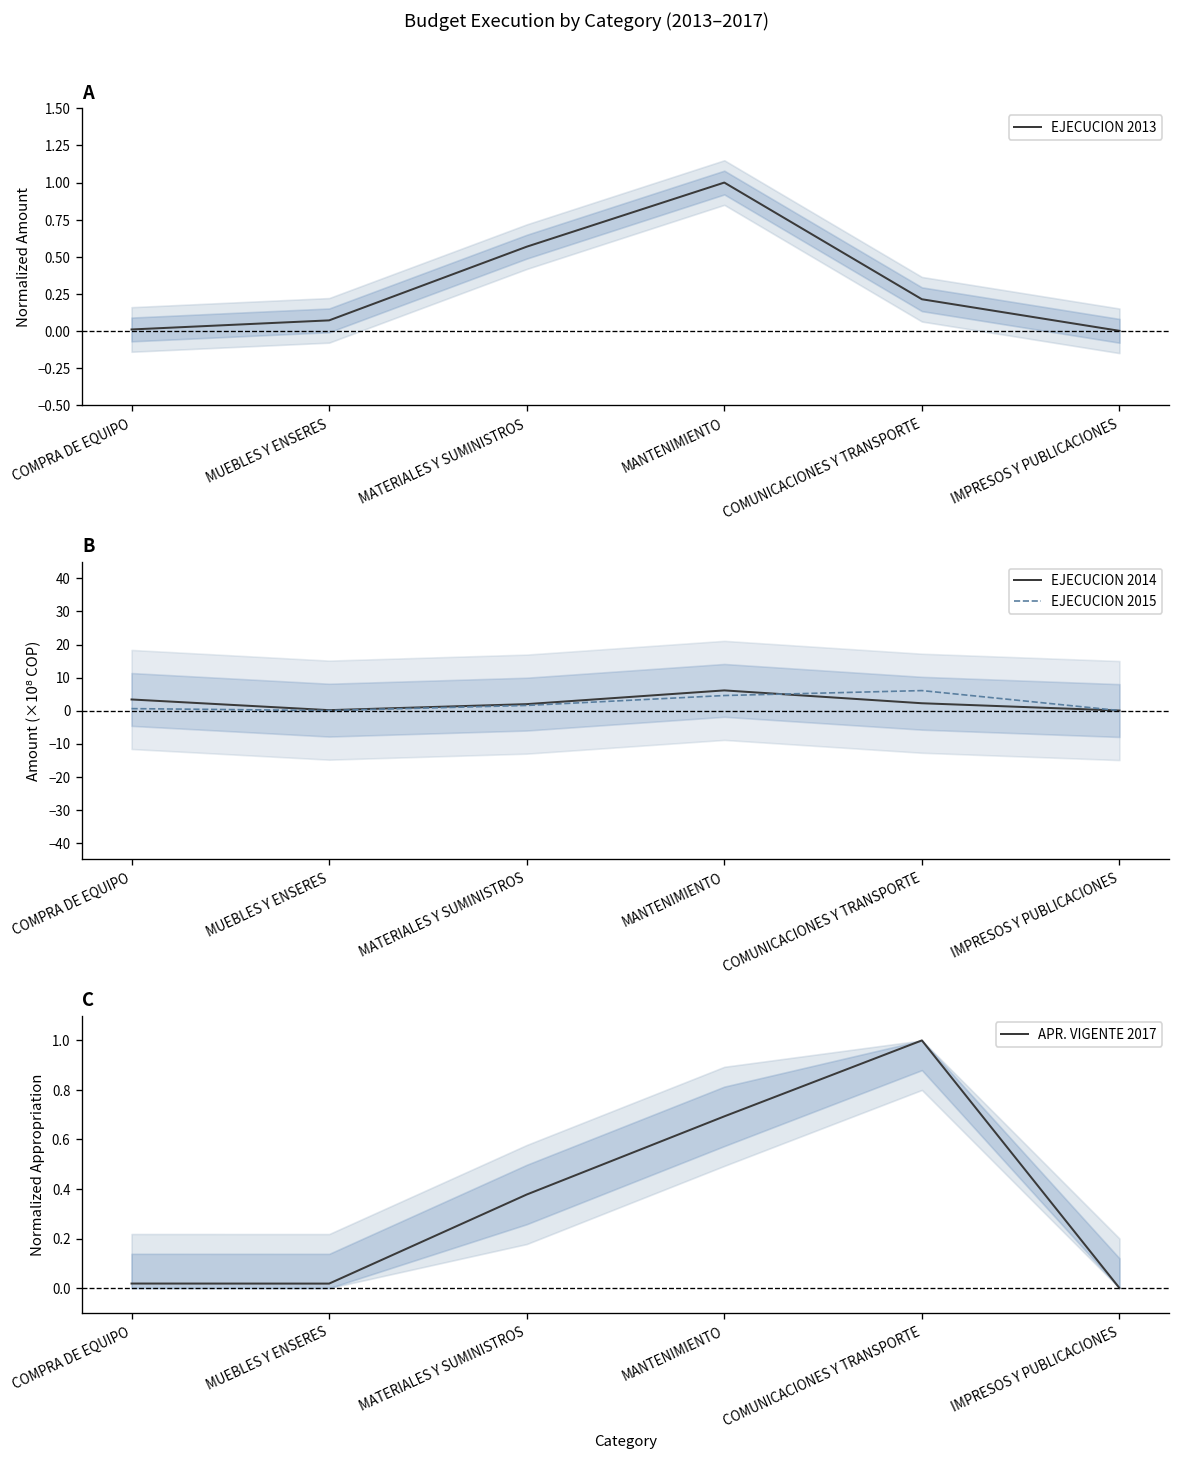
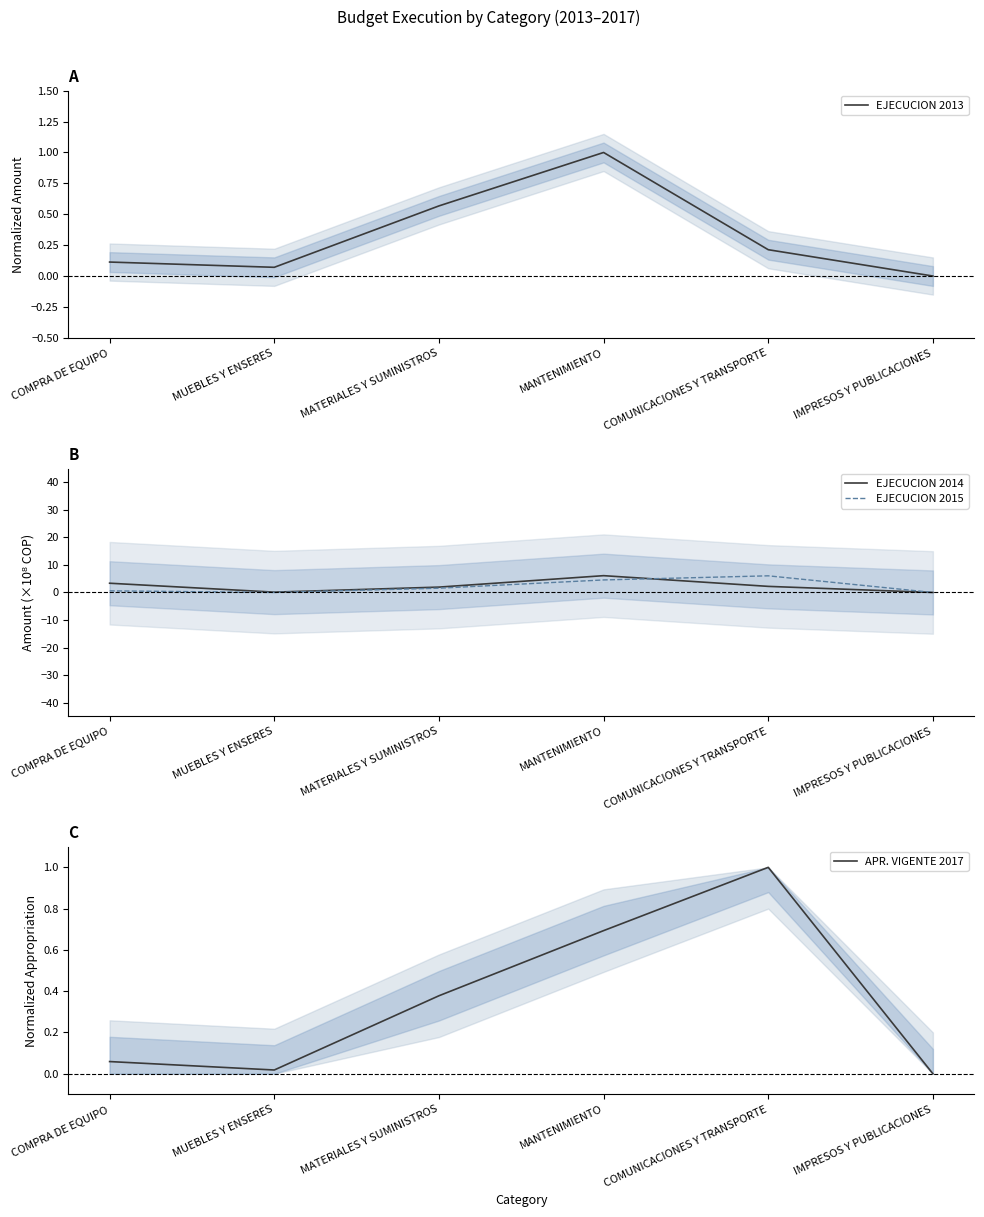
A, EJECUCION 2013, COMPRA DE EQUIPO: 0.01 -> 0.12
C, APR. VIGENTE 2017, COMPRA DE EQUIPO: 0.02 -> 0.06
